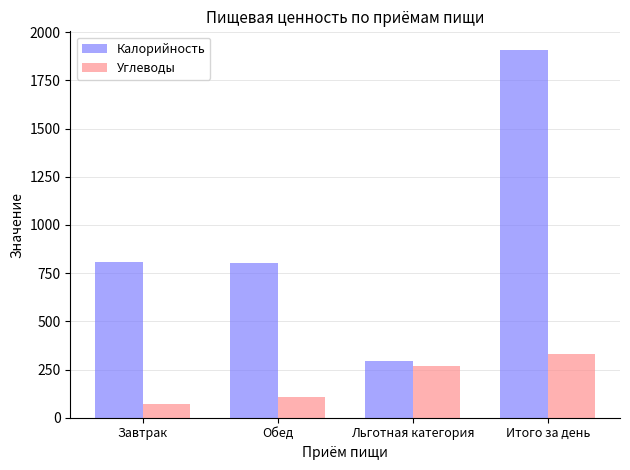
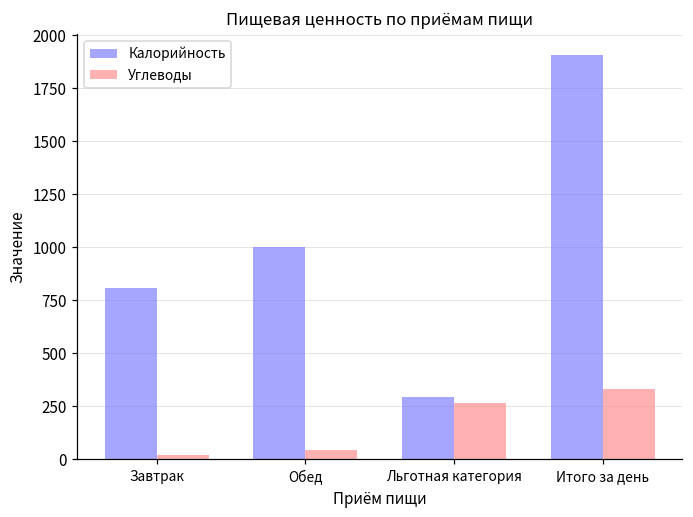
Углеводы, Завтрак: 70 -> 20
Калорийность, Обед: 800 -> 1000
Углеводы, Обед: 110 -> 50
